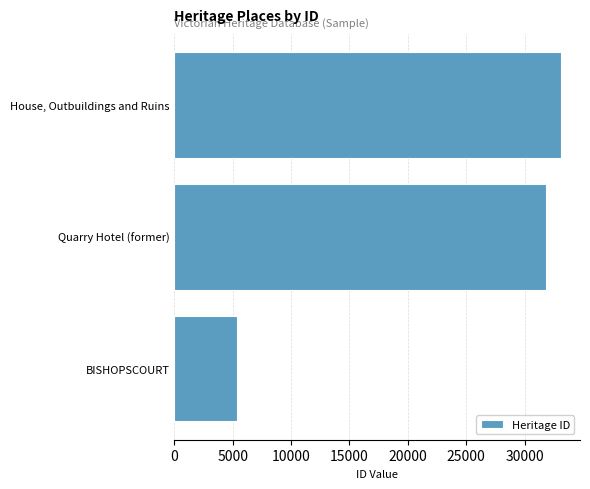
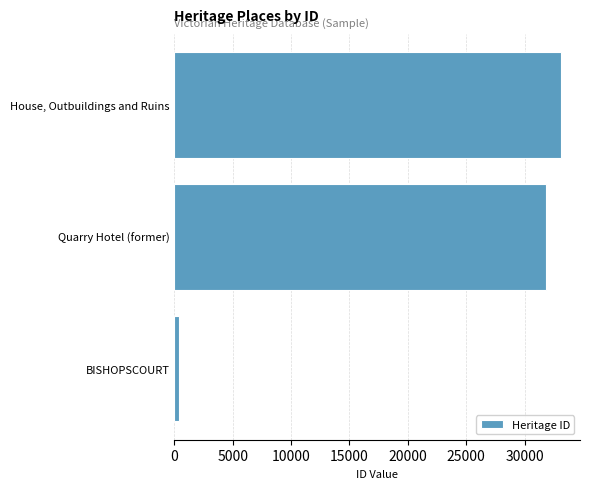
BISHOPSCOURT: 5400 -> 400
